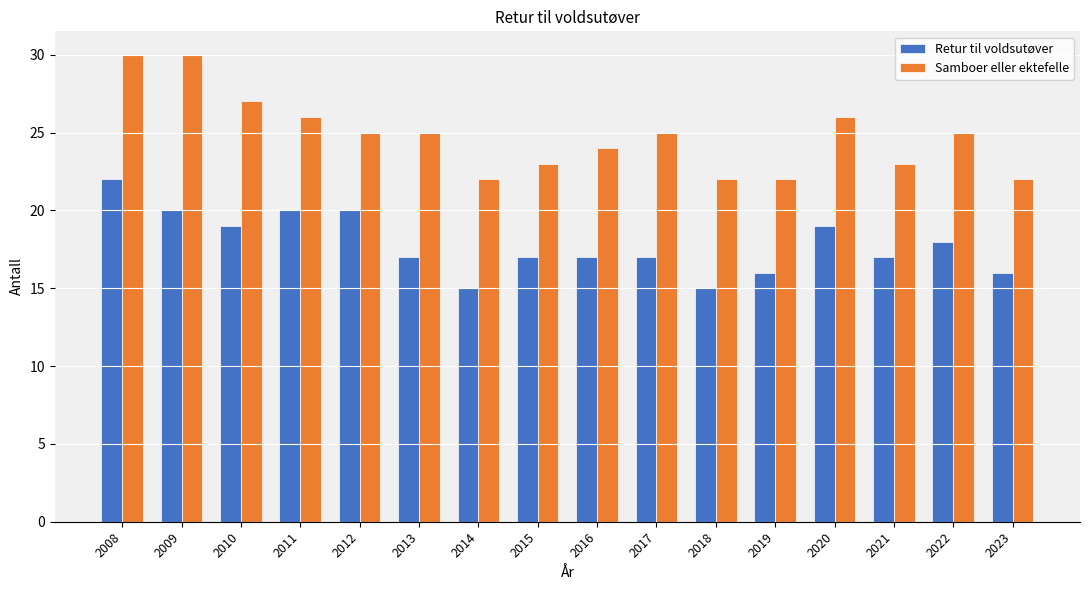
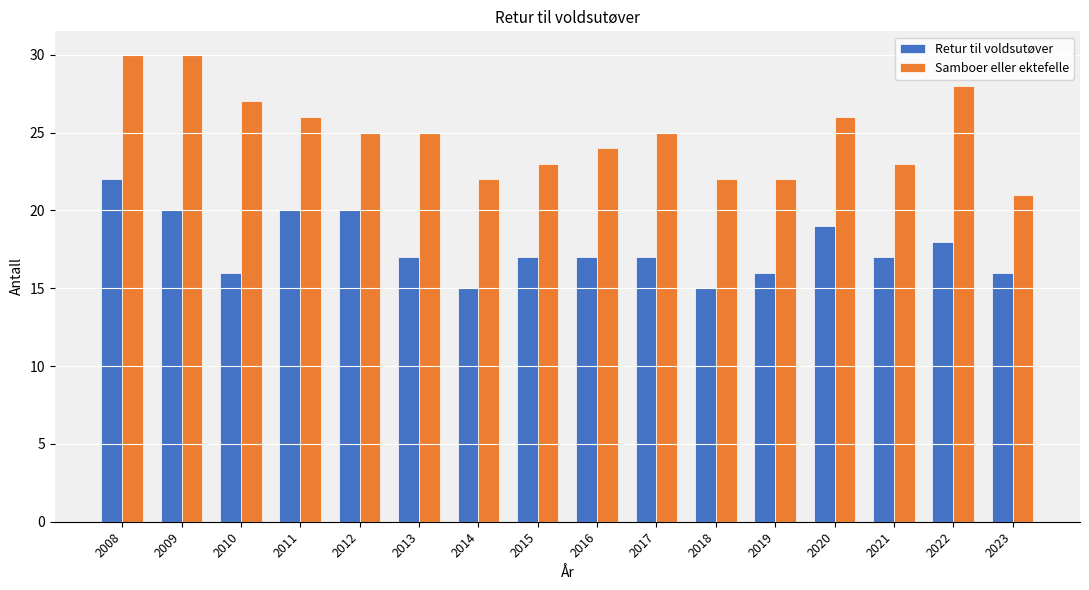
Retur til voldsutøver, 2010: 19 -> 16
Samboer eller ektefelle, 2022: 25 -> 28
Samboer eller ektefelle, 2023: 22 -> 21
